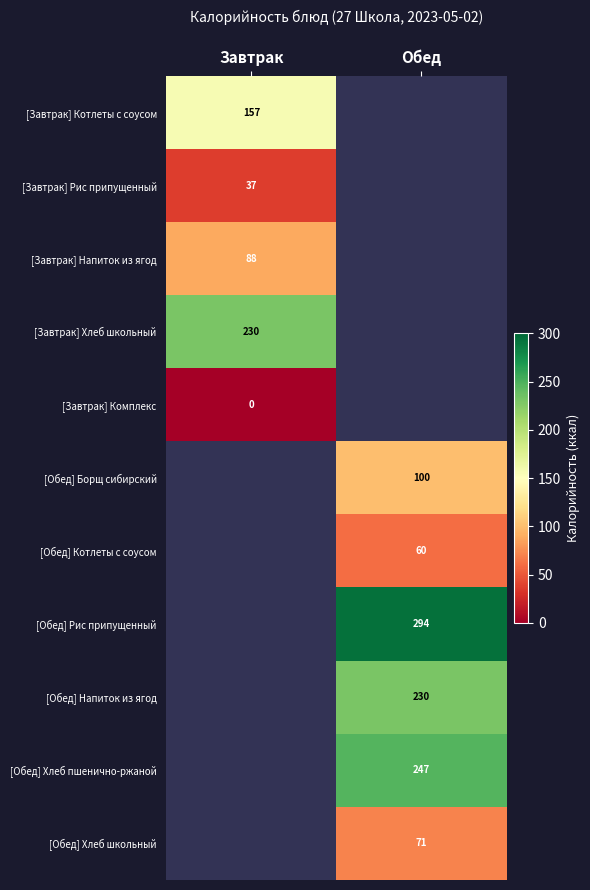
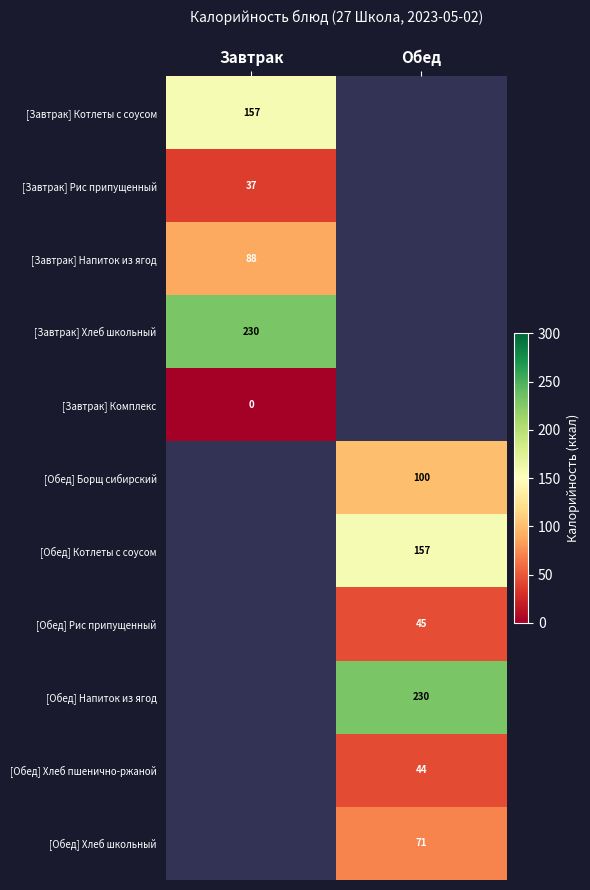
[Обед] Котлеты с соусом, Обед: 60 -> 157
[Обед] Рис припущенный, Обед: 294 -> 45
[Обед] Хлеб пшенично-ржаной, Обед: 247 -> 44
